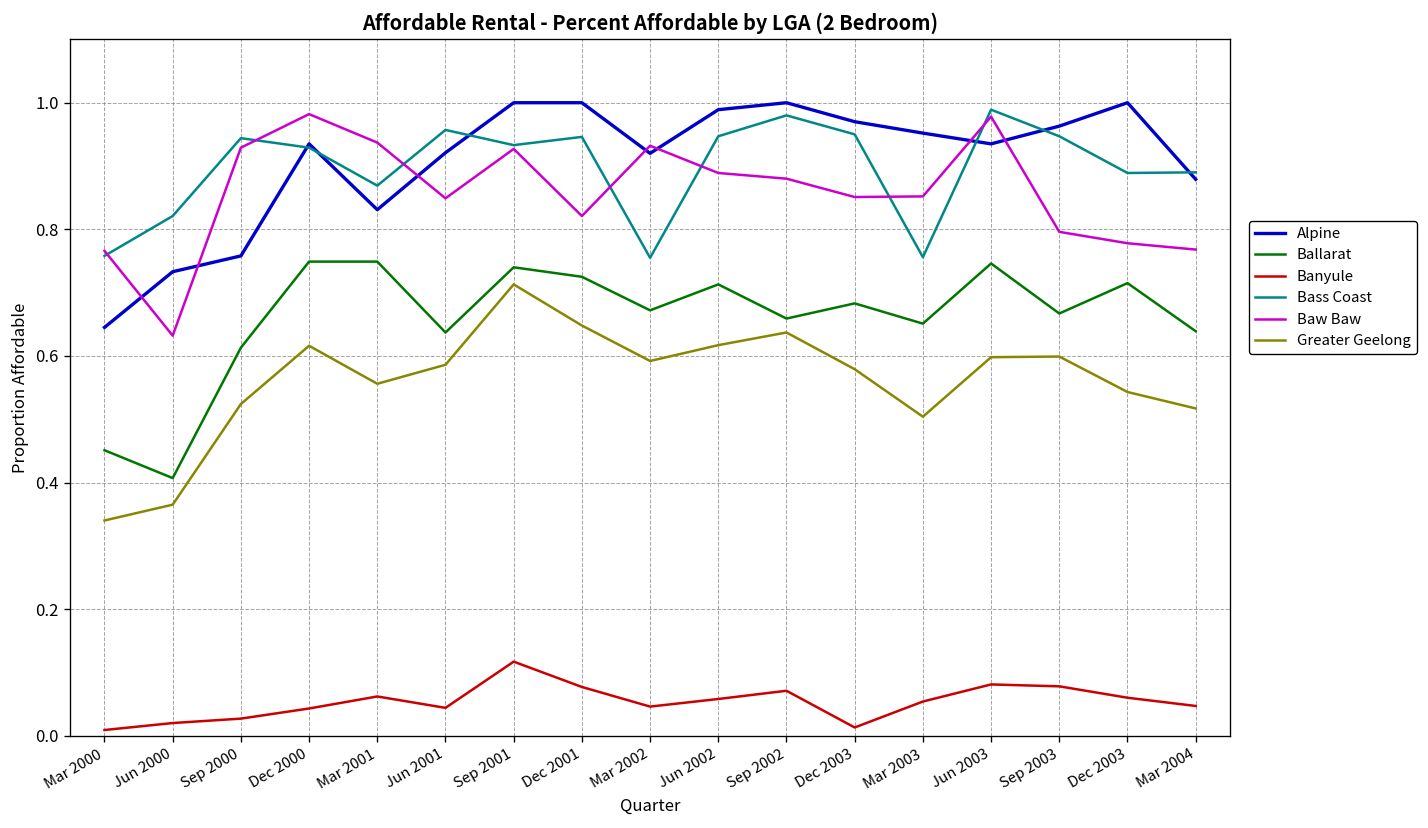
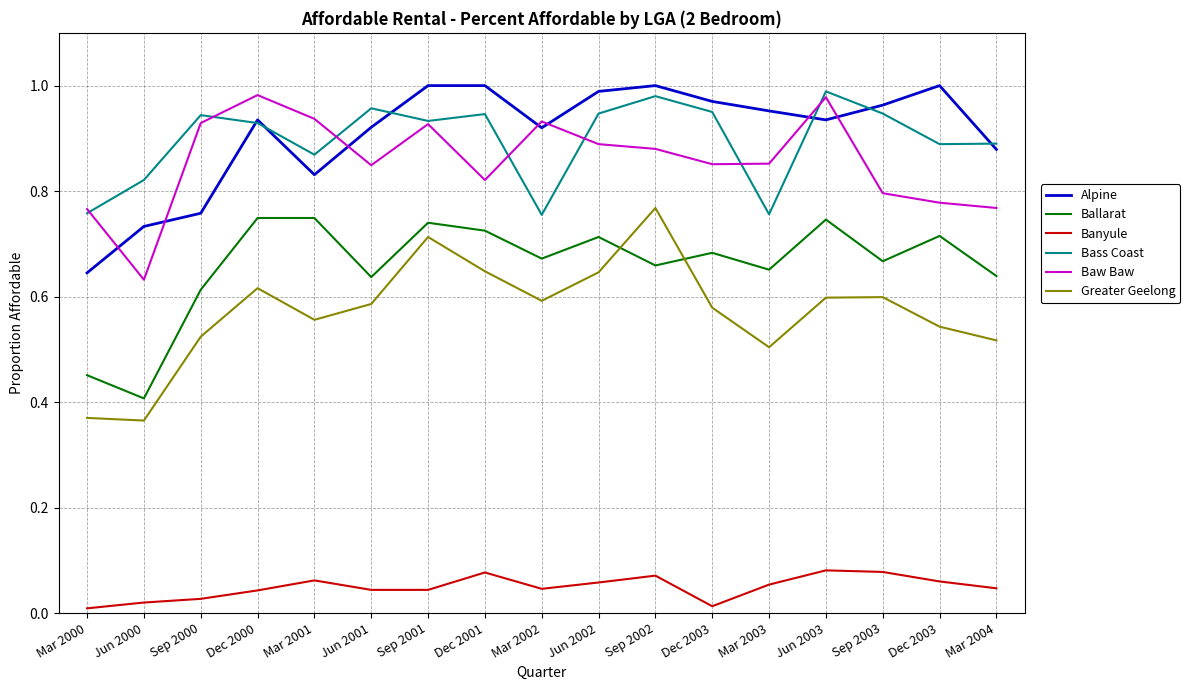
Greater Geelong, Mar 2000: 0.34 -> 0.37
Banyule, Sep 2001: 0.12 -> 0.04
Greater Geelong, Jun 2002: 0.62 -> 0.65
Greater Geelong, Sep 2002: 0.64 -> 0.77
